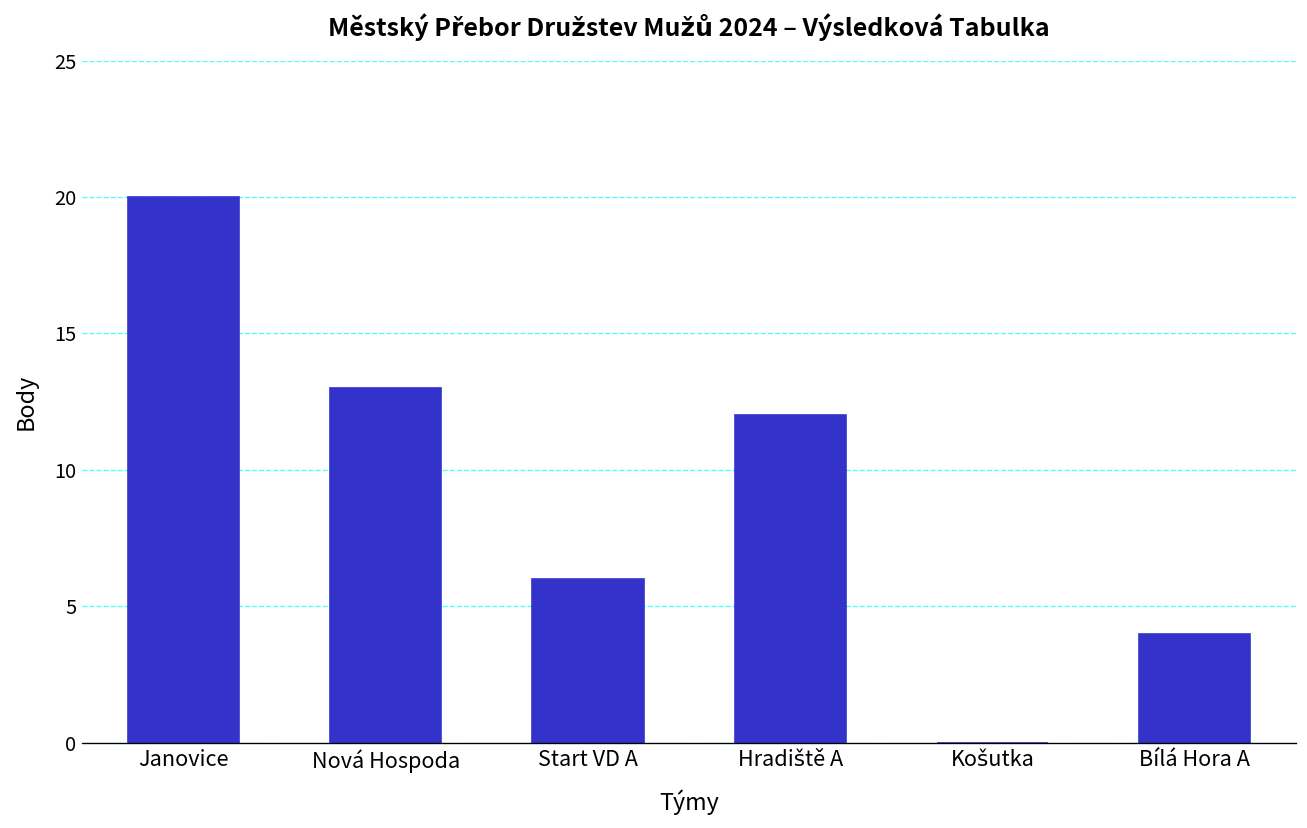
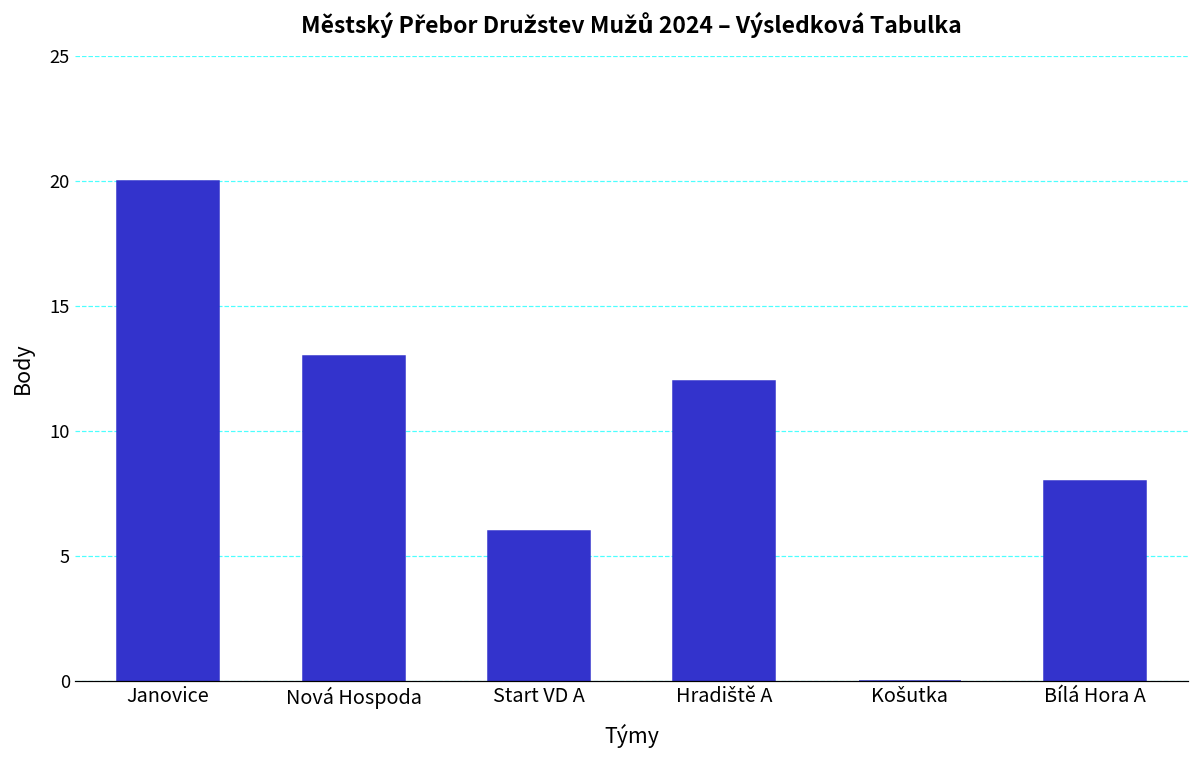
Bílá Hora A: 4 -> 8
